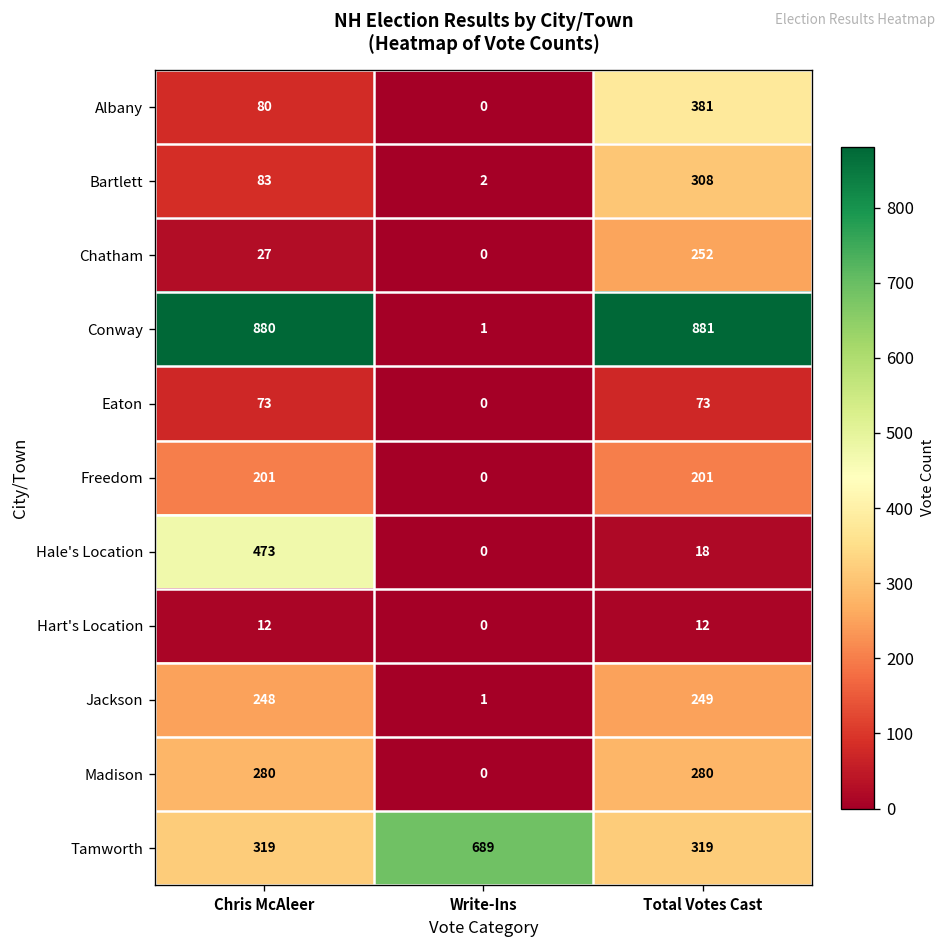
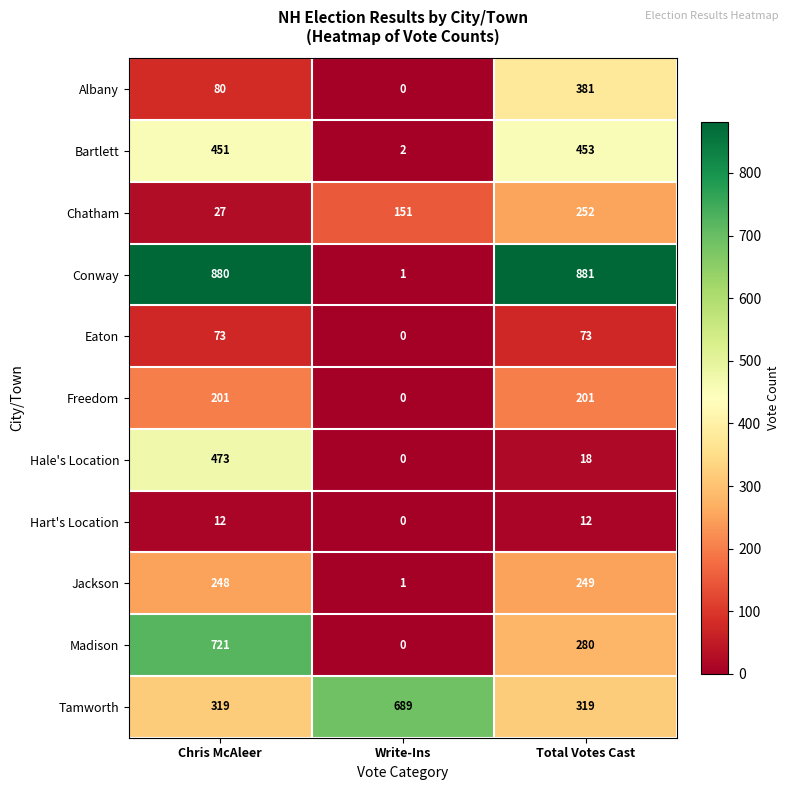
Bartlett, Chris McAleer: 83 -> 451
Bartlett, Total Votes Cast: 308 -> 453
Chatham, Write-Ins: 0 -> 151
Madison, Chris McAleer: 280 -> 721
